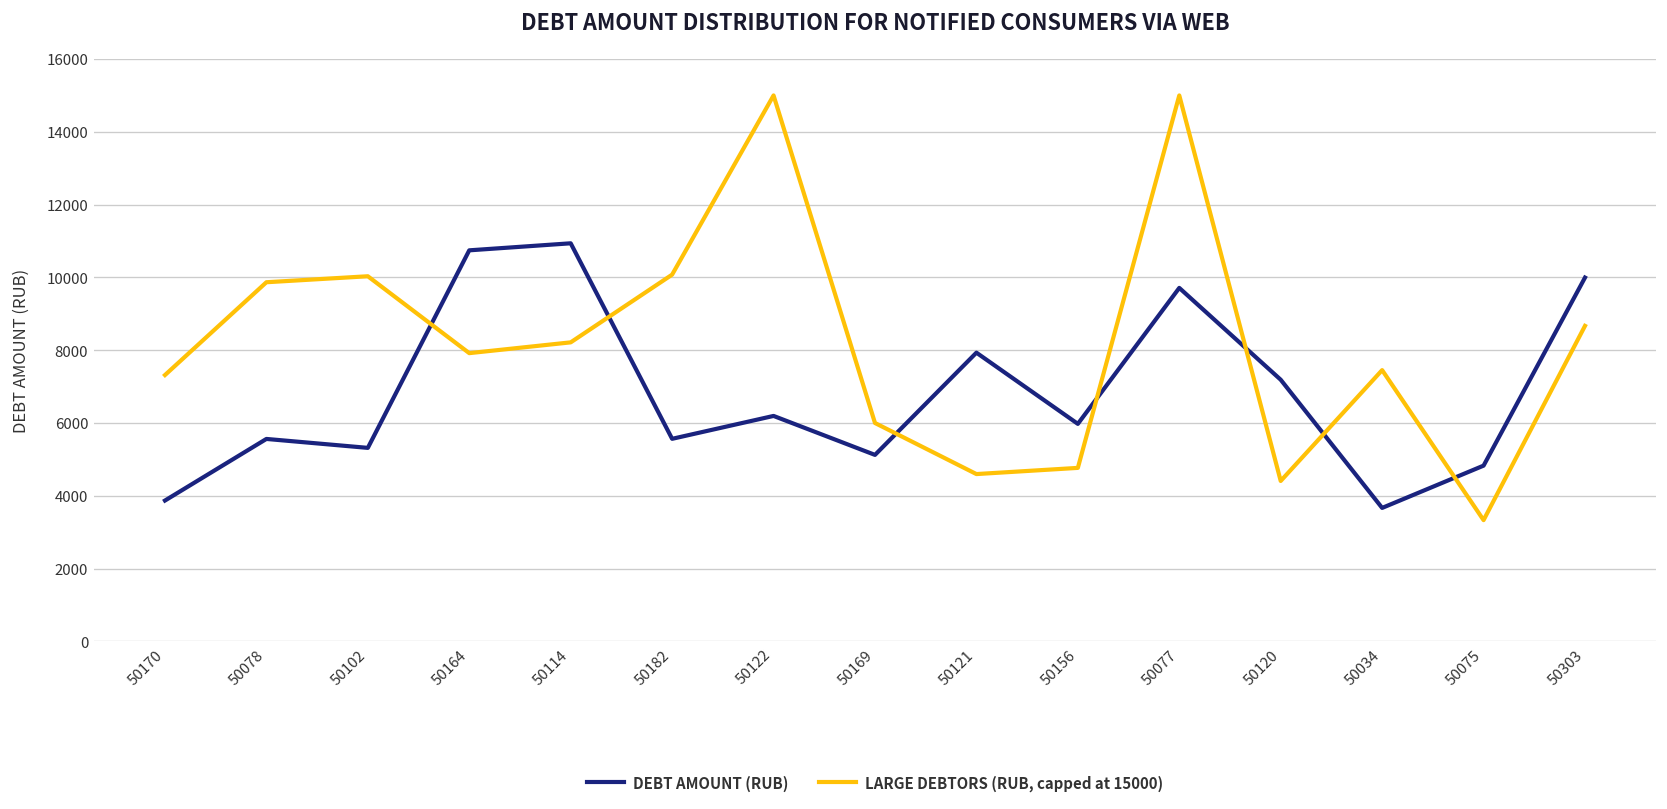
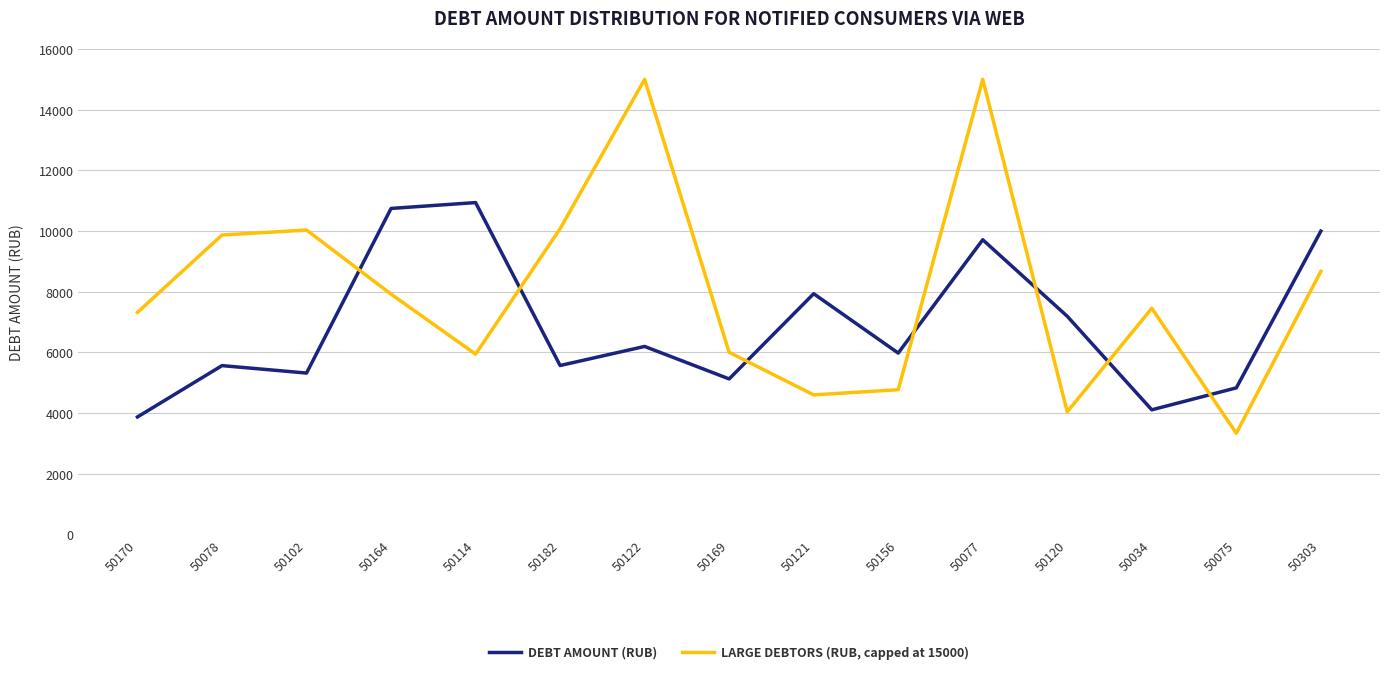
LARGE DEBTORS (RUB, capped at 15000), 50114: 8200 -> 5900
LARGE DEBTORS (RUB, capped at 15000), 50120: 4400 -> 4000
DEBT AMOUNT (RUB), 50034: 3700 -> 4100
